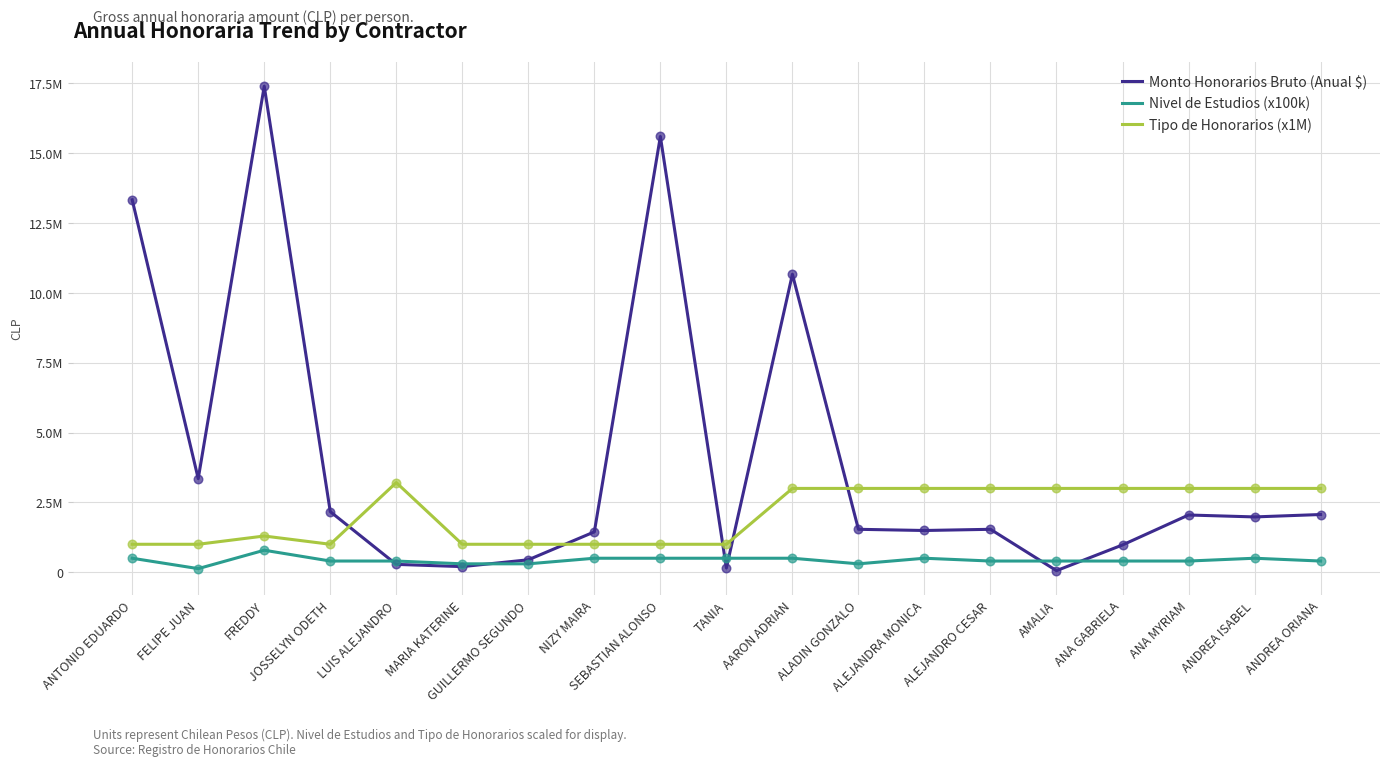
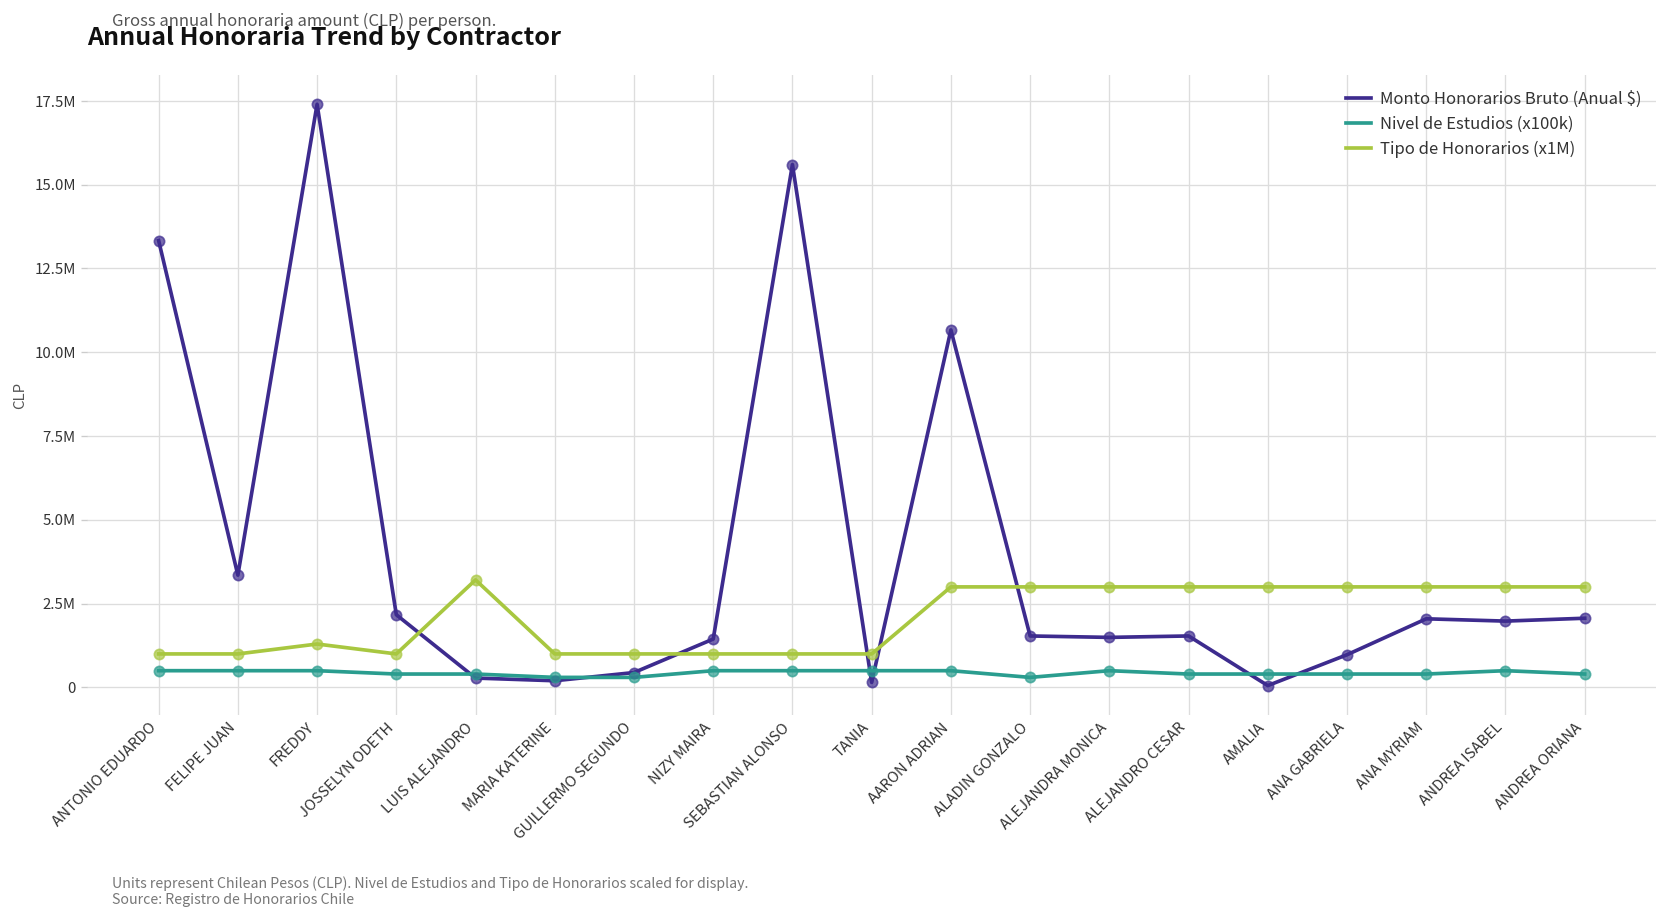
Nivel de Estudios (x100k), FELIPE JUAN: 100000 -> 500000
Nivel de Estudios (x100k), FREDDY: 800000 -> 500000
